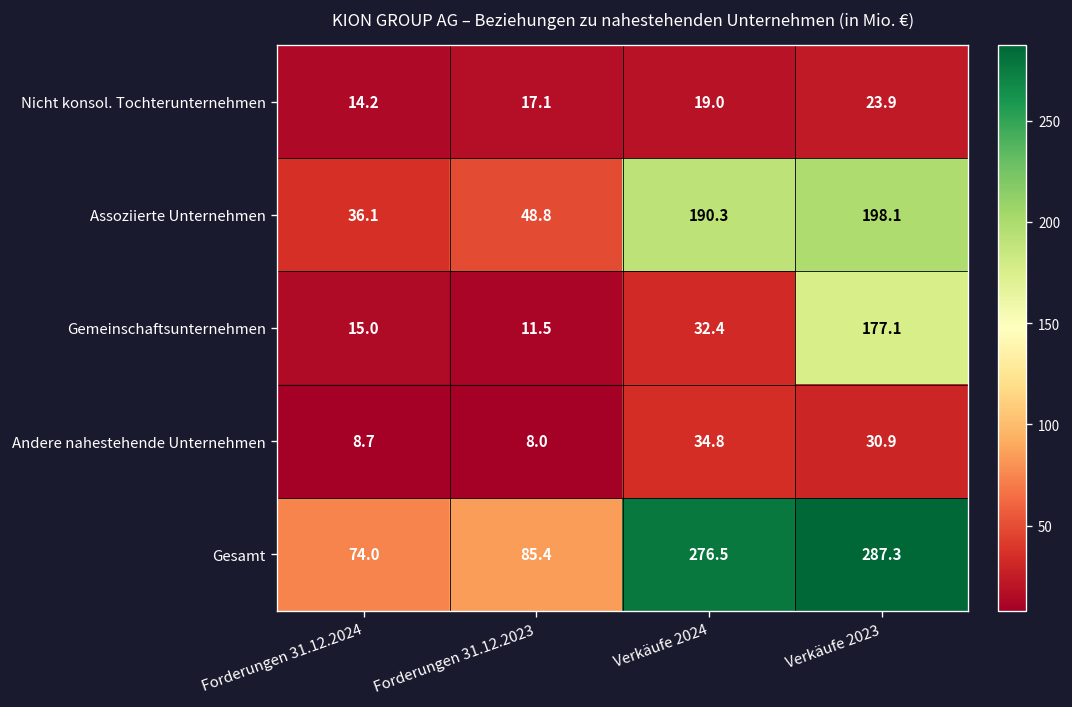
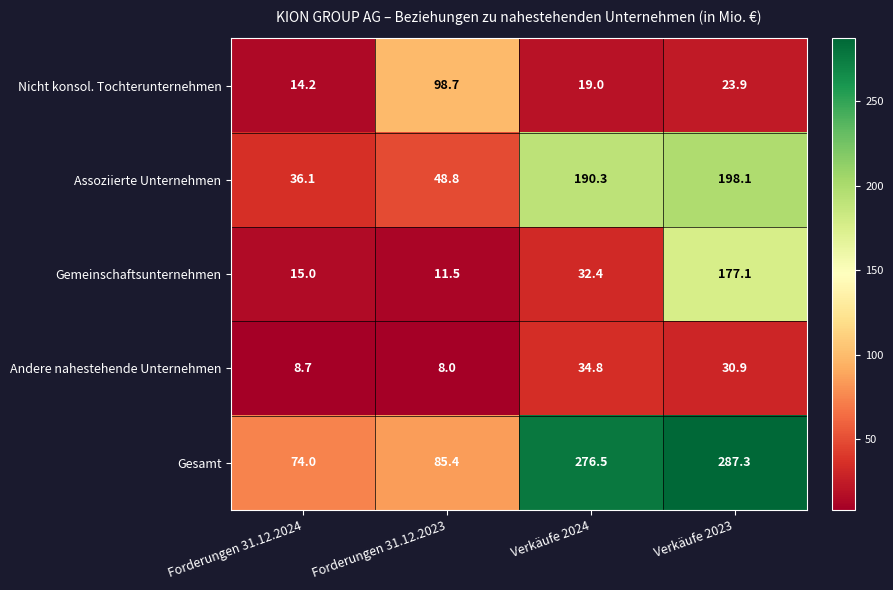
Nicht konsol. Tochterunternehmen, Forderungen 31.12.2023: 17.1 -> 98.7
